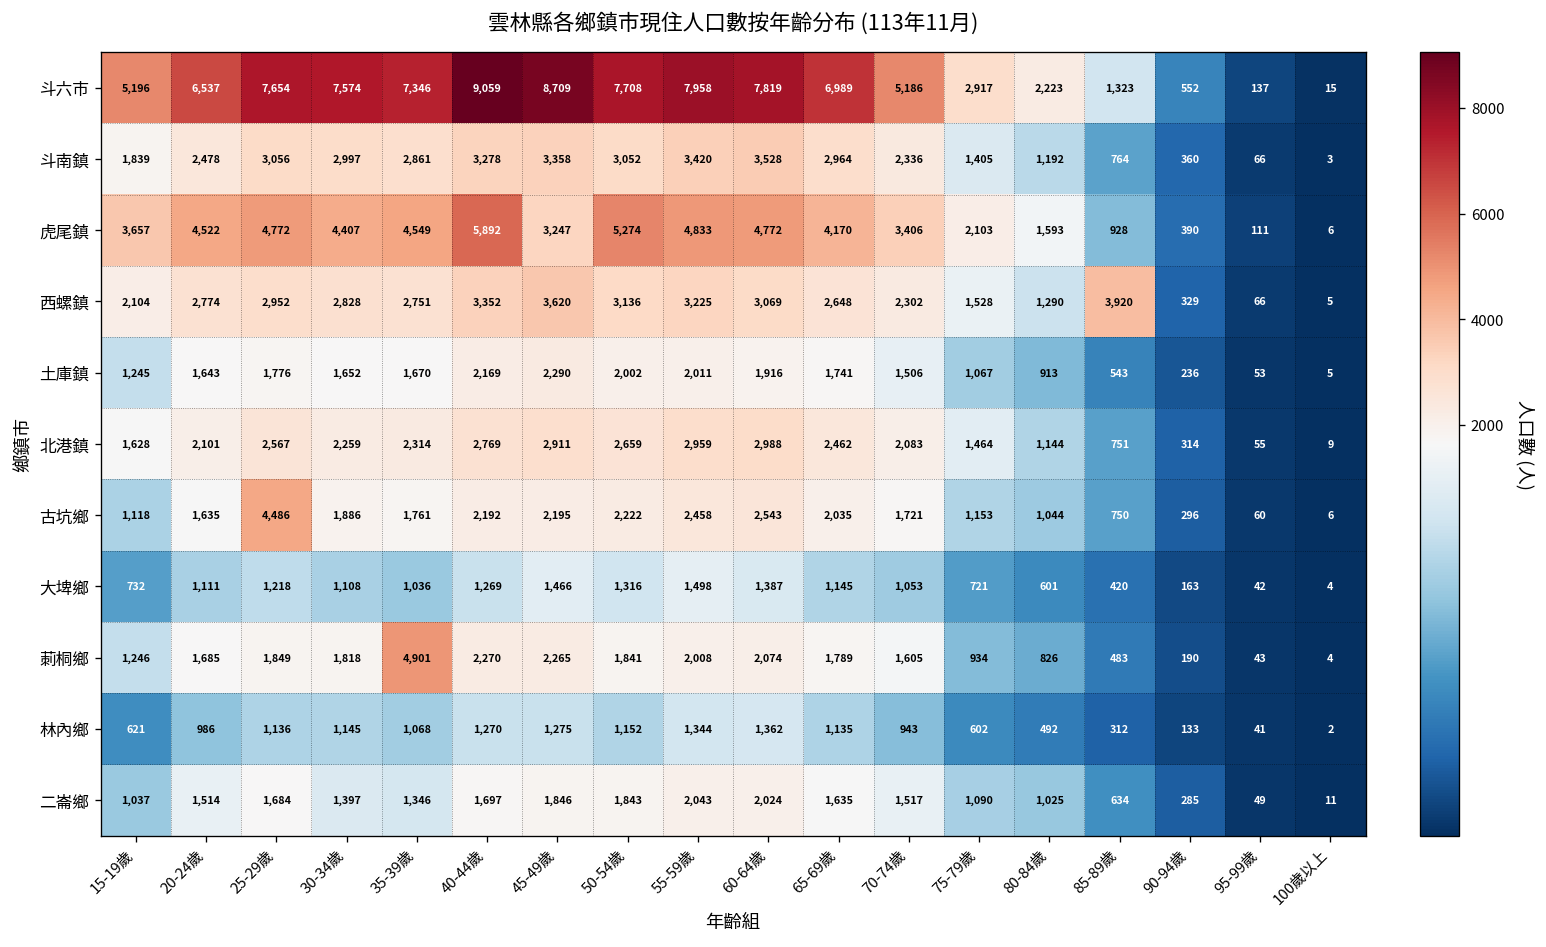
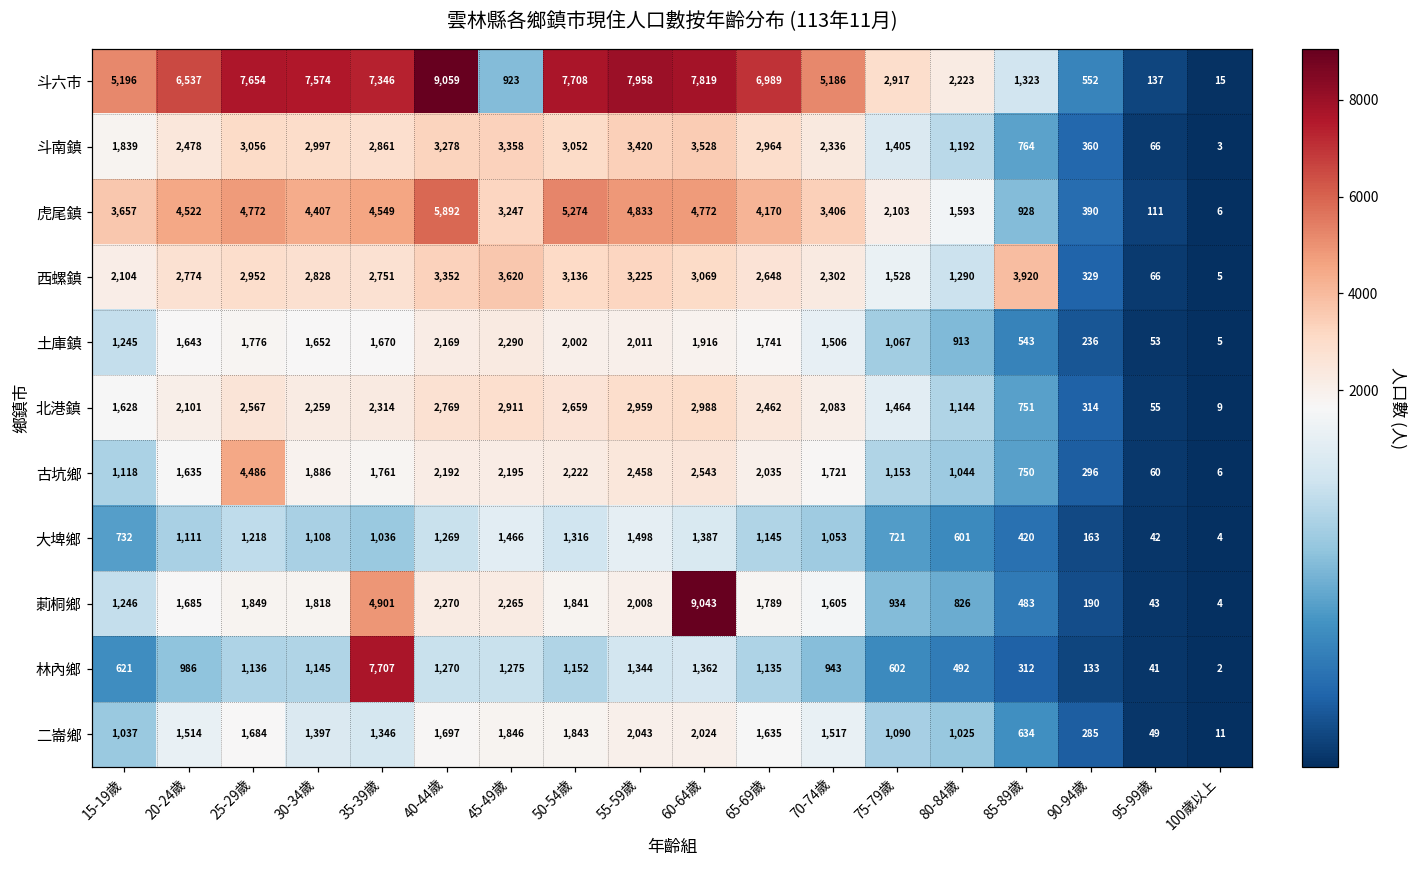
斗六市, 45-49歲: 8,709 -> 923
莿桐鄉, 60-64歲: 2,074 -> 9,043
林內鄉, 35-39歲: 1,068 -> 7,707
